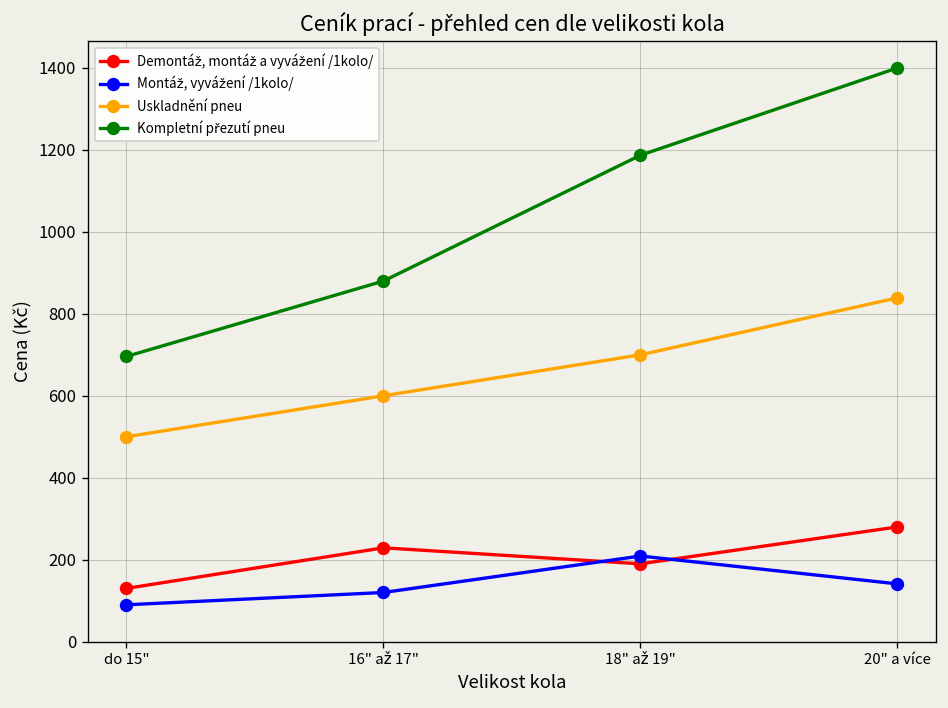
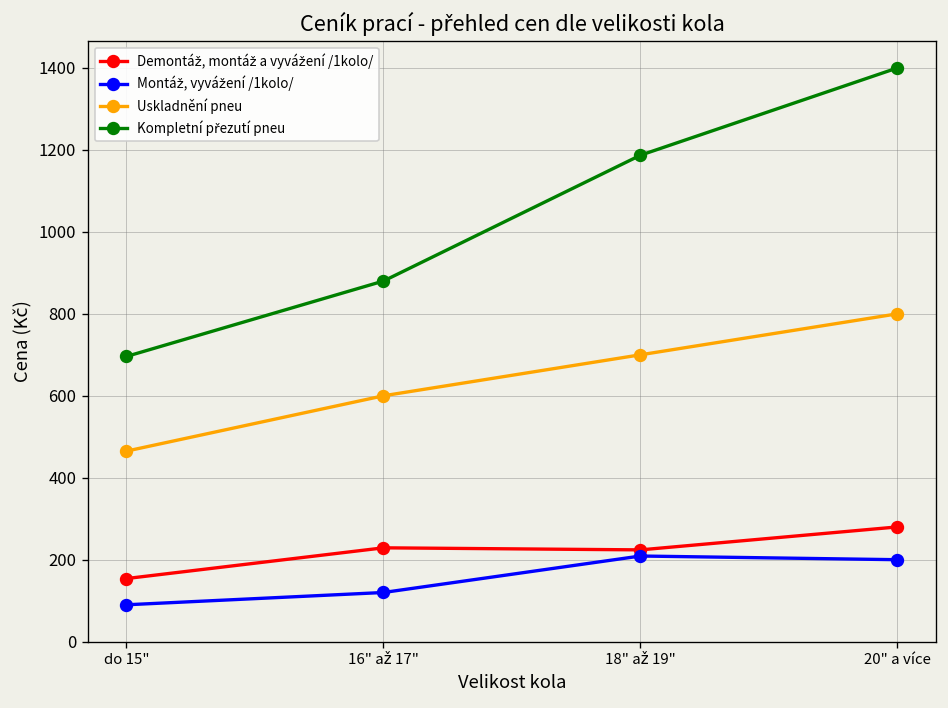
Demontáž, montáž a vyvážení /1kolo/, do 15": 130 -> 150
Uskladnění pneu, do 15": 500 -> 470
Demontáž, montáž a vyvážení /1kolo/, 18" až 19": 190 -> 220
Montáž, vyvážení /1kolo/, 20" a více: 140 -> 200
Uskladnění pneu, 20" a více: 840 -> 800
